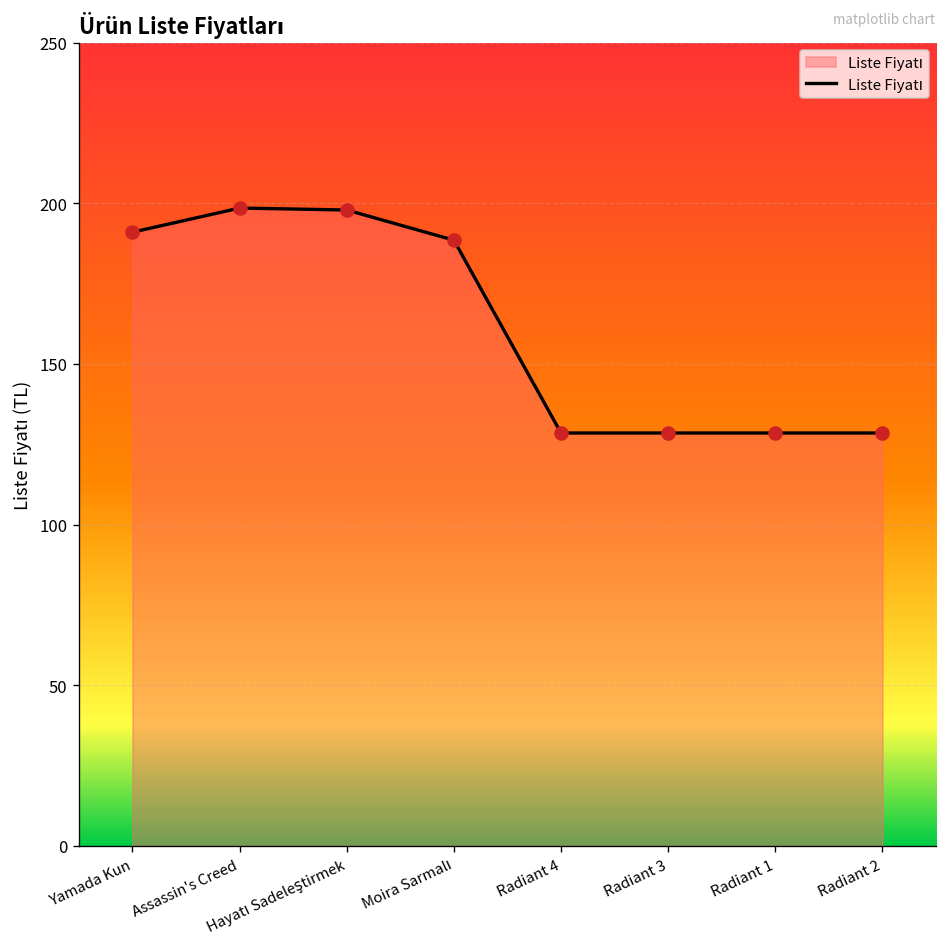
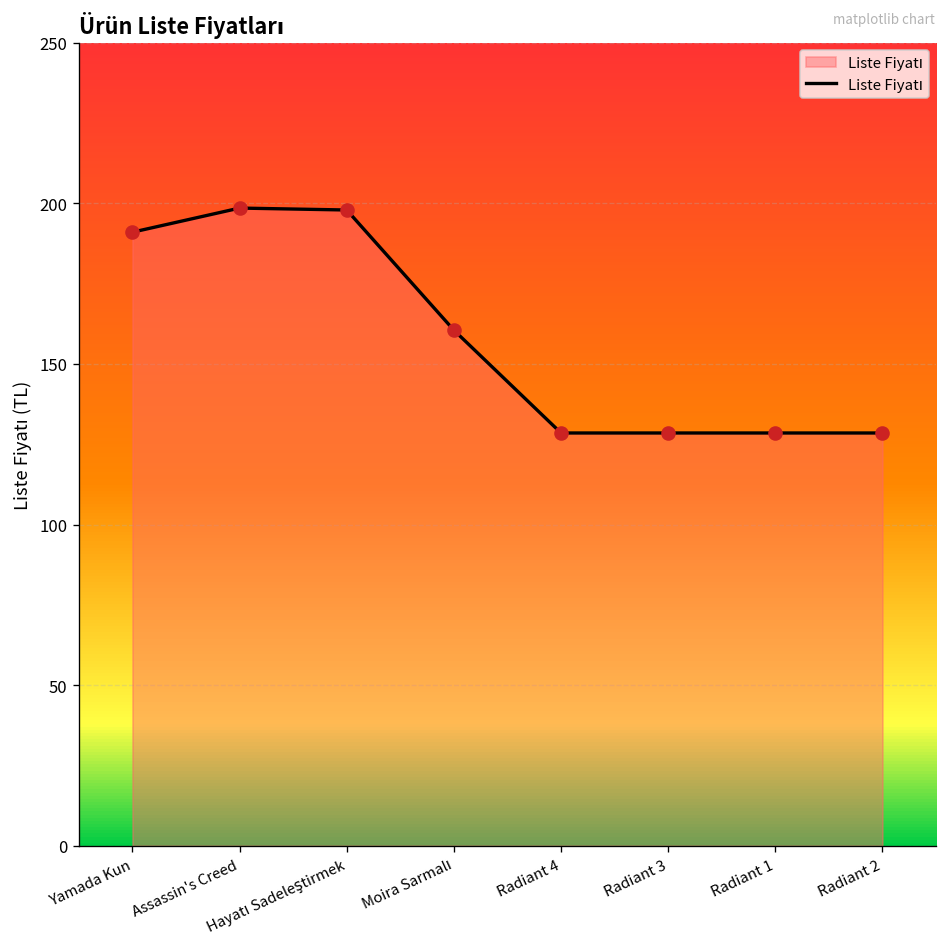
Moira Sarmalı: 189 -> 161
